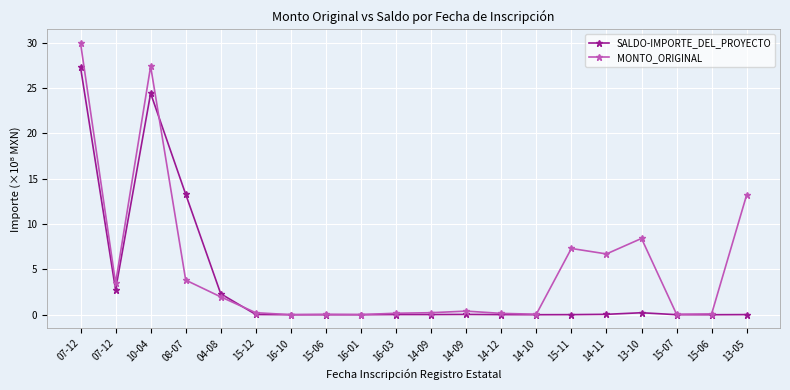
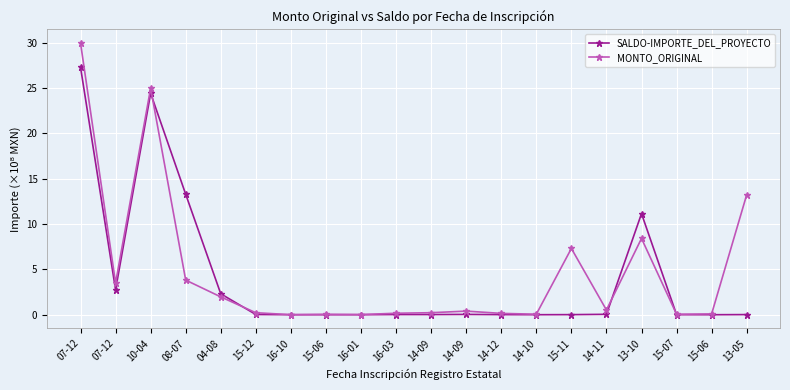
MONTO_ORIGINAL, 10-04: 27 -> 25
MONTO_ORIGINAL, 14-11: 7 -> 1
SALDO-IMPORTE_DEL_PROYECTO, 13-10: 0 -> 11
